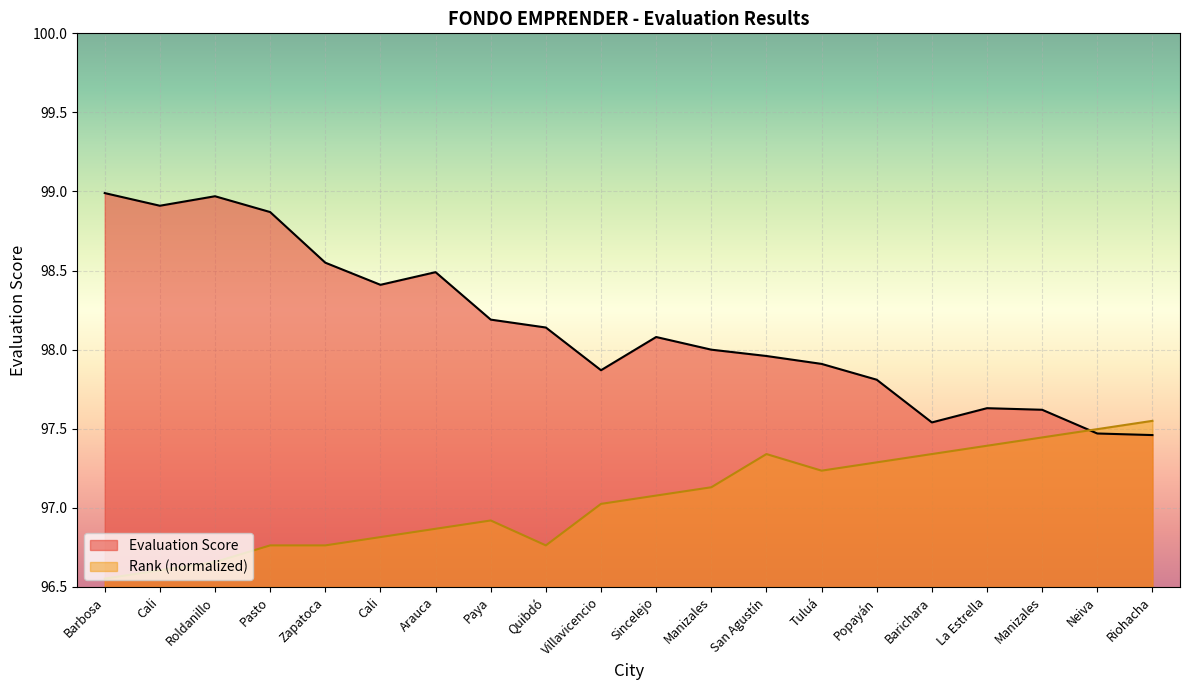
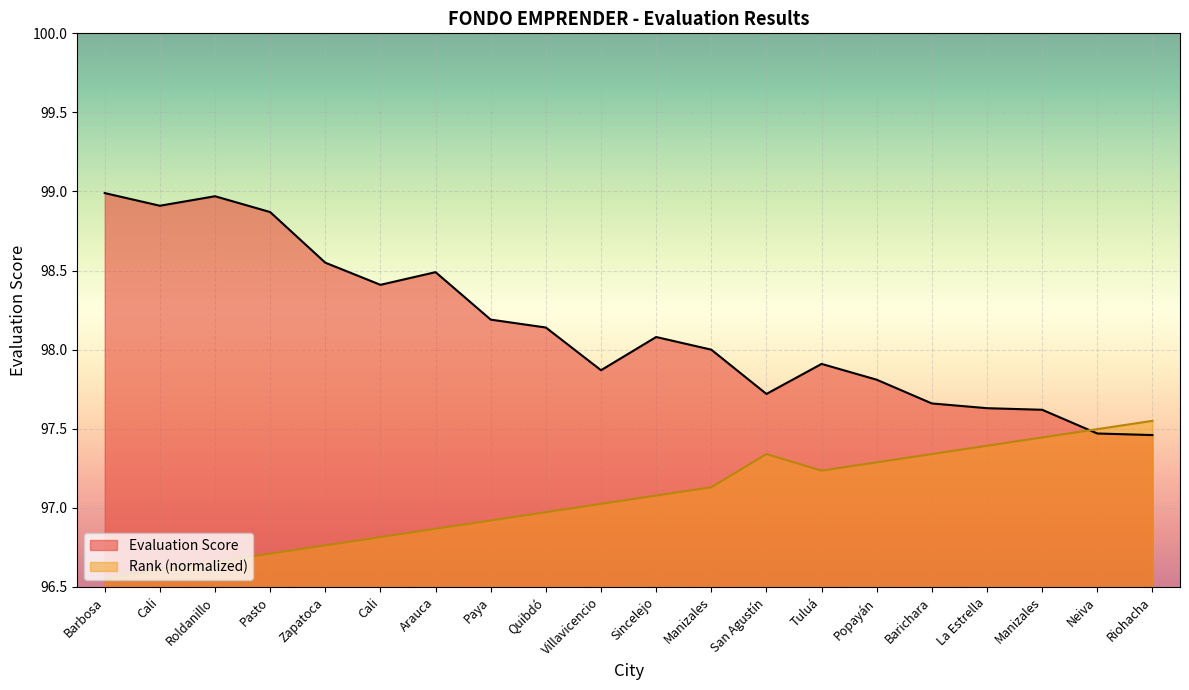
Rank (normalized), Pasto: 96.76 -> 96.71
Rank (normalized), Quibdó: 96.76 -> 96.97
Evaluation Score, San Agustín: 97.96 -> 97.72
Evaluation Score, Barichara: 97.54 -> 97.66
